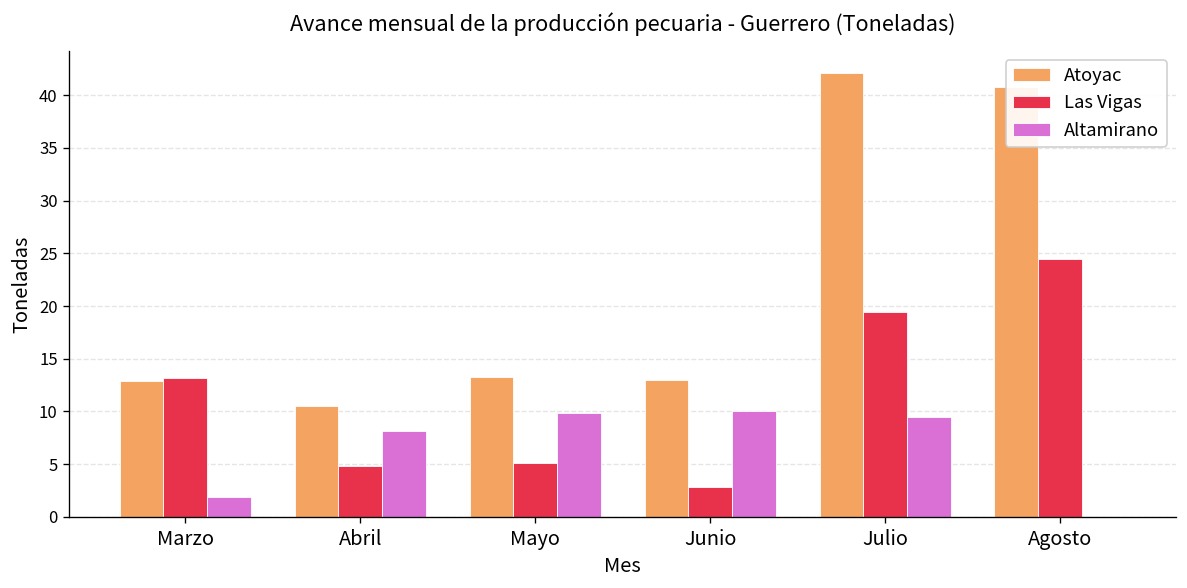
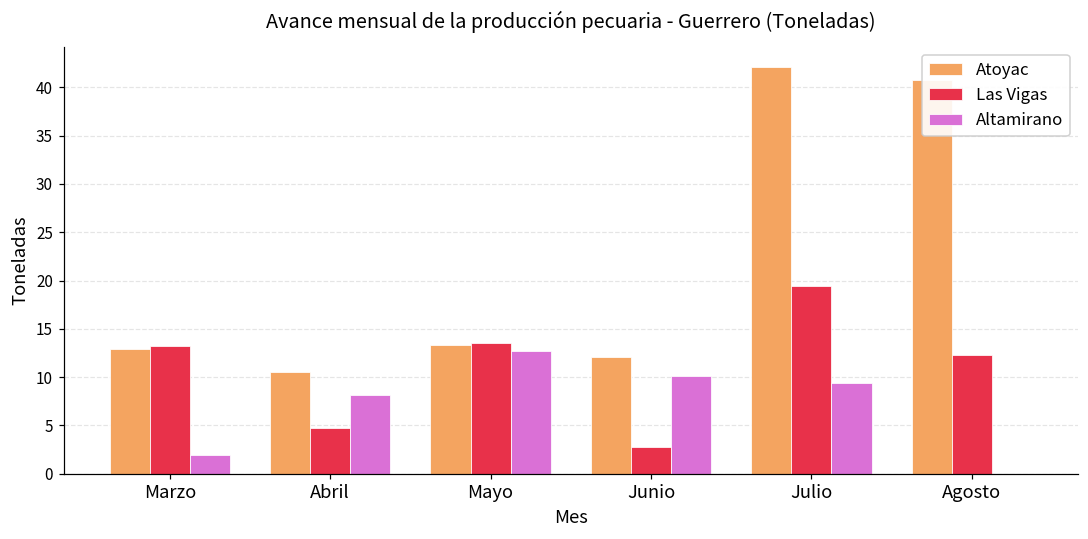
Las Vigas, Mayo: 5 -> 14
Altamirano, Mayo: 10 -> 13
Atoyac, Junio: 13 -> 12
Las Vigas, Agosto: 24 -> 12
